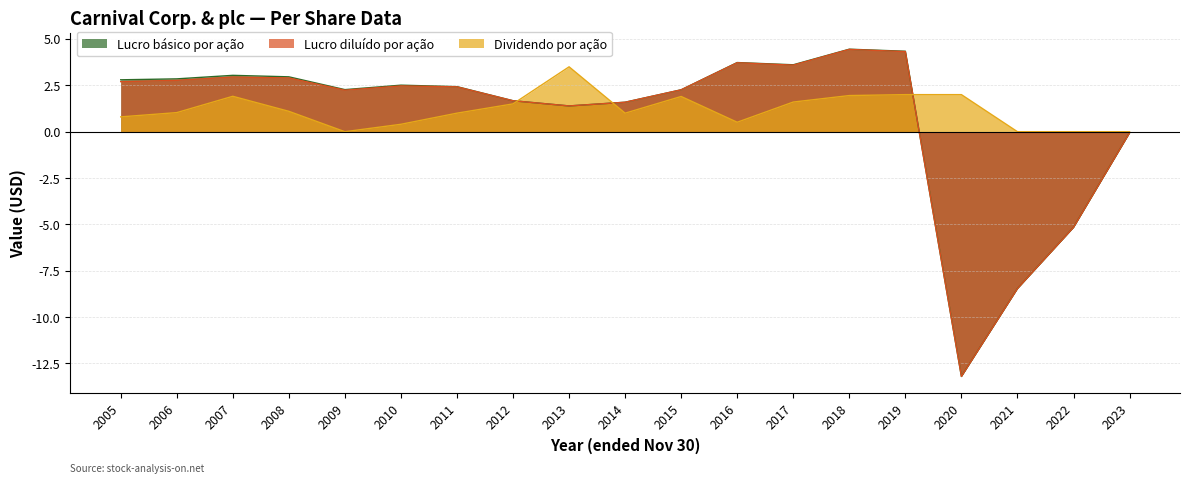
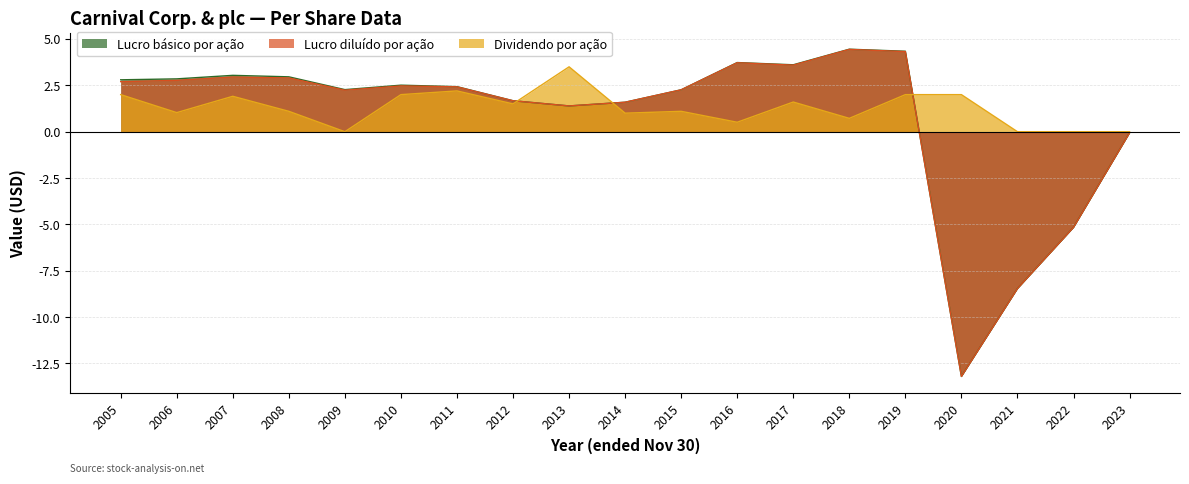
Dividendo por ação, 2005: 0.8 -> 2.0
Dividendo por ação, 2010: 0.4 -> 2.0
Dividendo por ação, 2011: 1.0 -> 2.2
Dividendo por ação, 2015: 1.9 -> 1.1
Dividendo por ação, 2018: 2.0 -> 0.7
